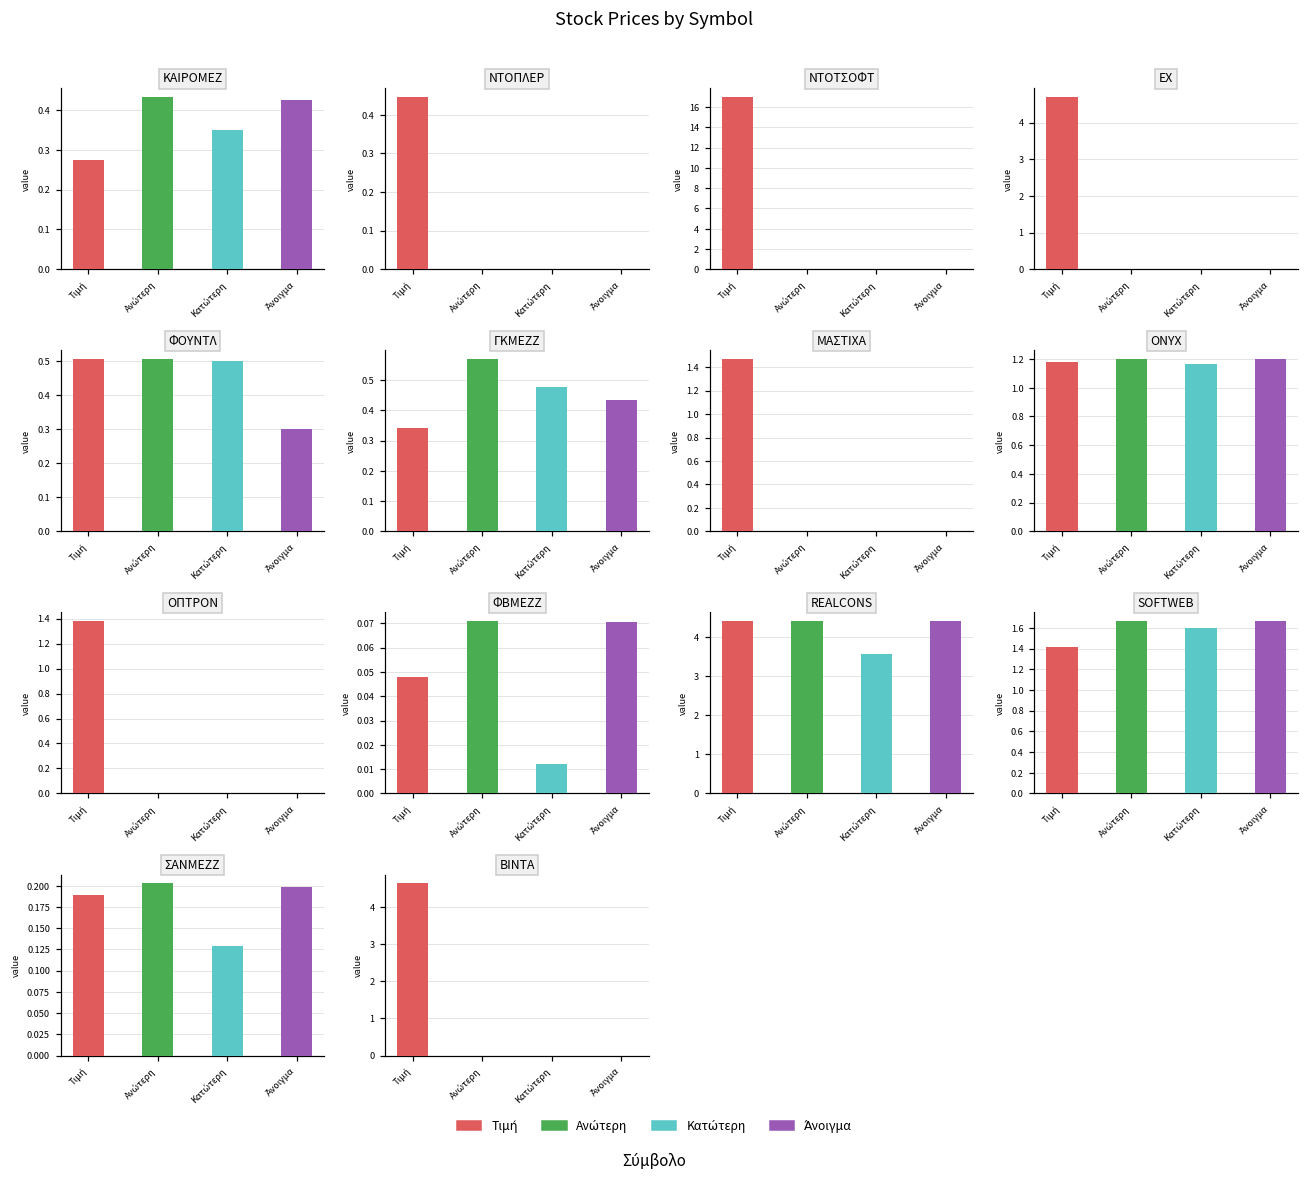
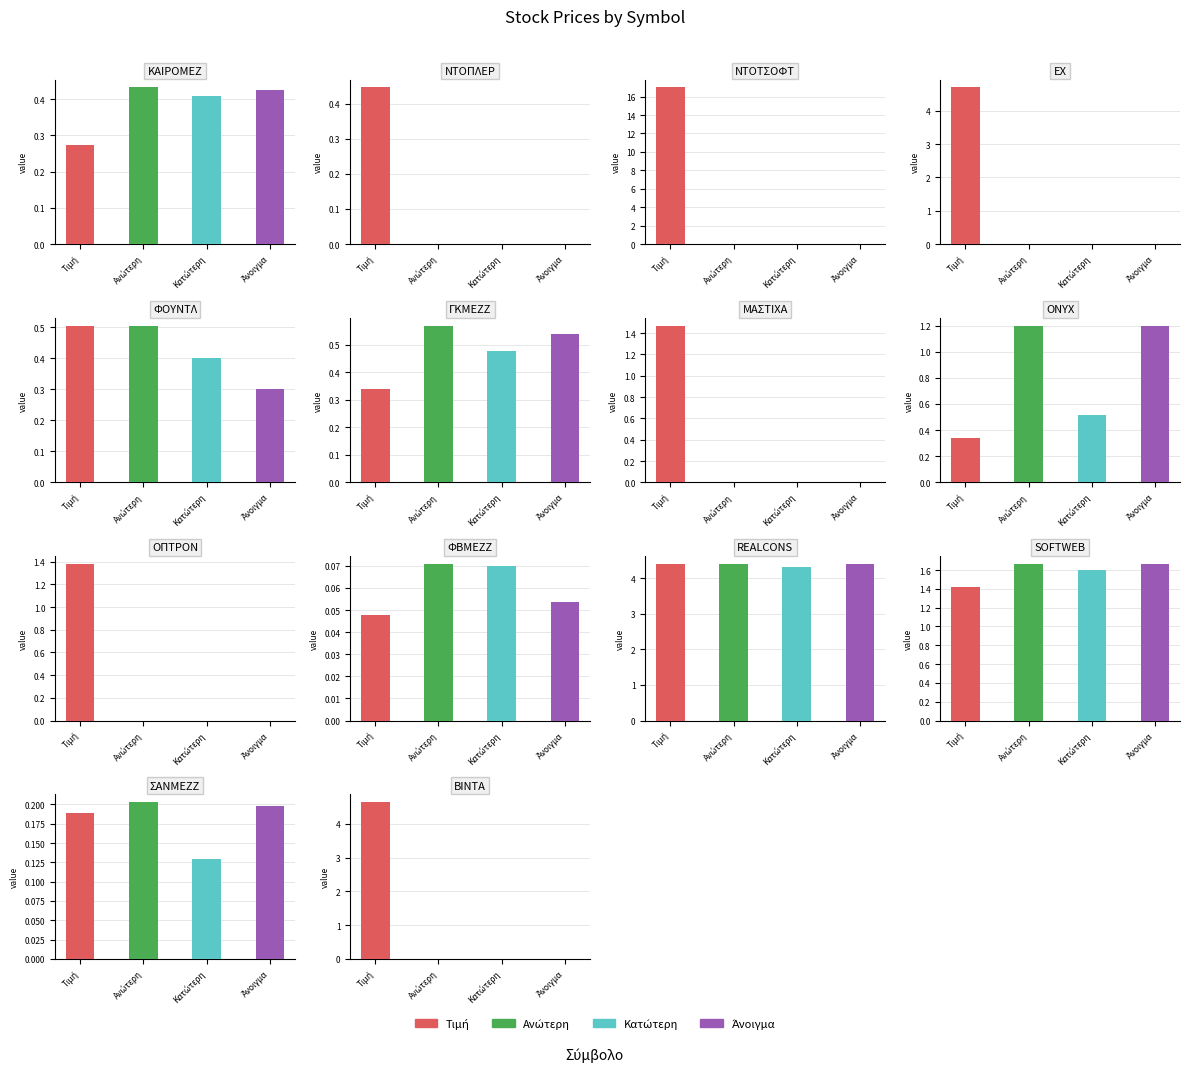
ΚΑΙΡΟΜΕΖ, Κατώτερη: 0.35 -> 0.41
ΦΟΥΝΤΛ, Κατώτερη: 0.5 -> 0.4
ΓΚΜΕΖΖ, Άνοιγμα: 0.44 -> 0.54
ONYX, Τιμή: 1.18 -> 0.34
ONYX, Κατώτερη: 1.17 -> 0.51
ΦΒΜΕΖΖ, Κατώτερη: 0.012 -> 0.070
ΦΒΜΕΖΖ, Άνοιγμα: 0.071 -> 0.054
REALCONS, Κατώτερη: 3.6 -> 4.3
